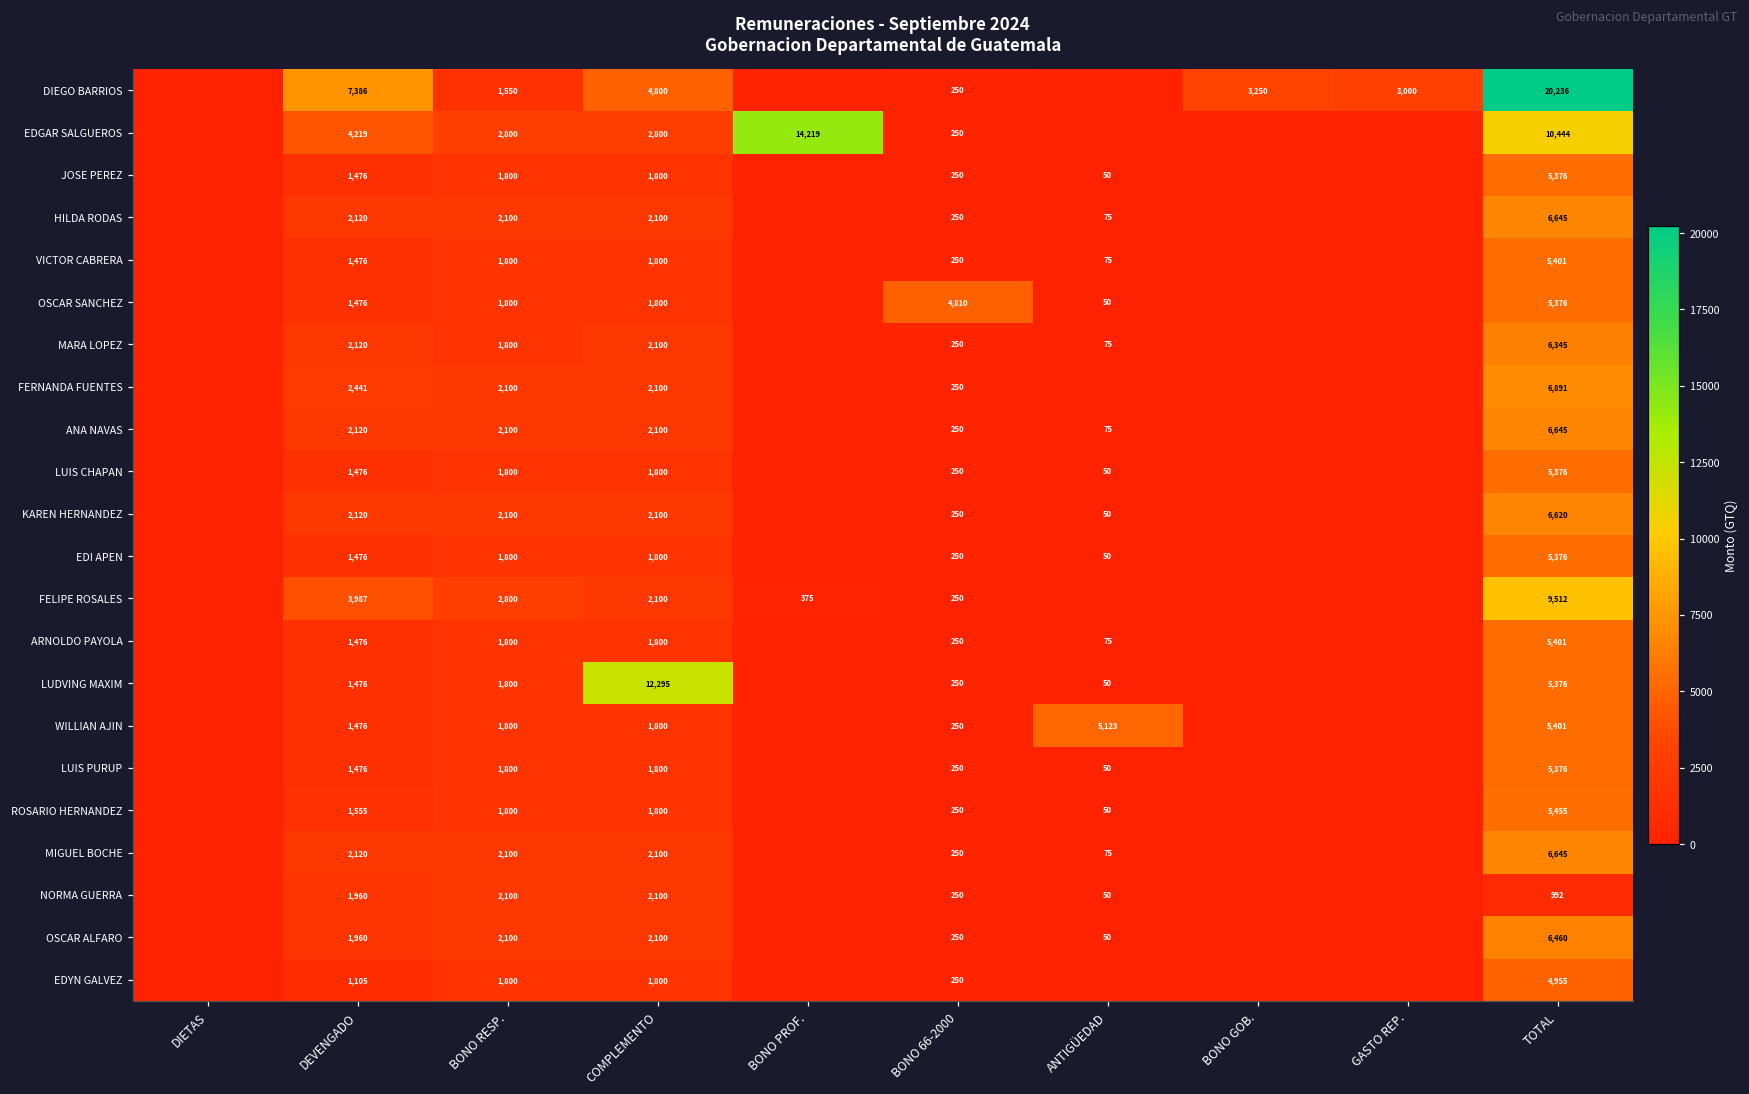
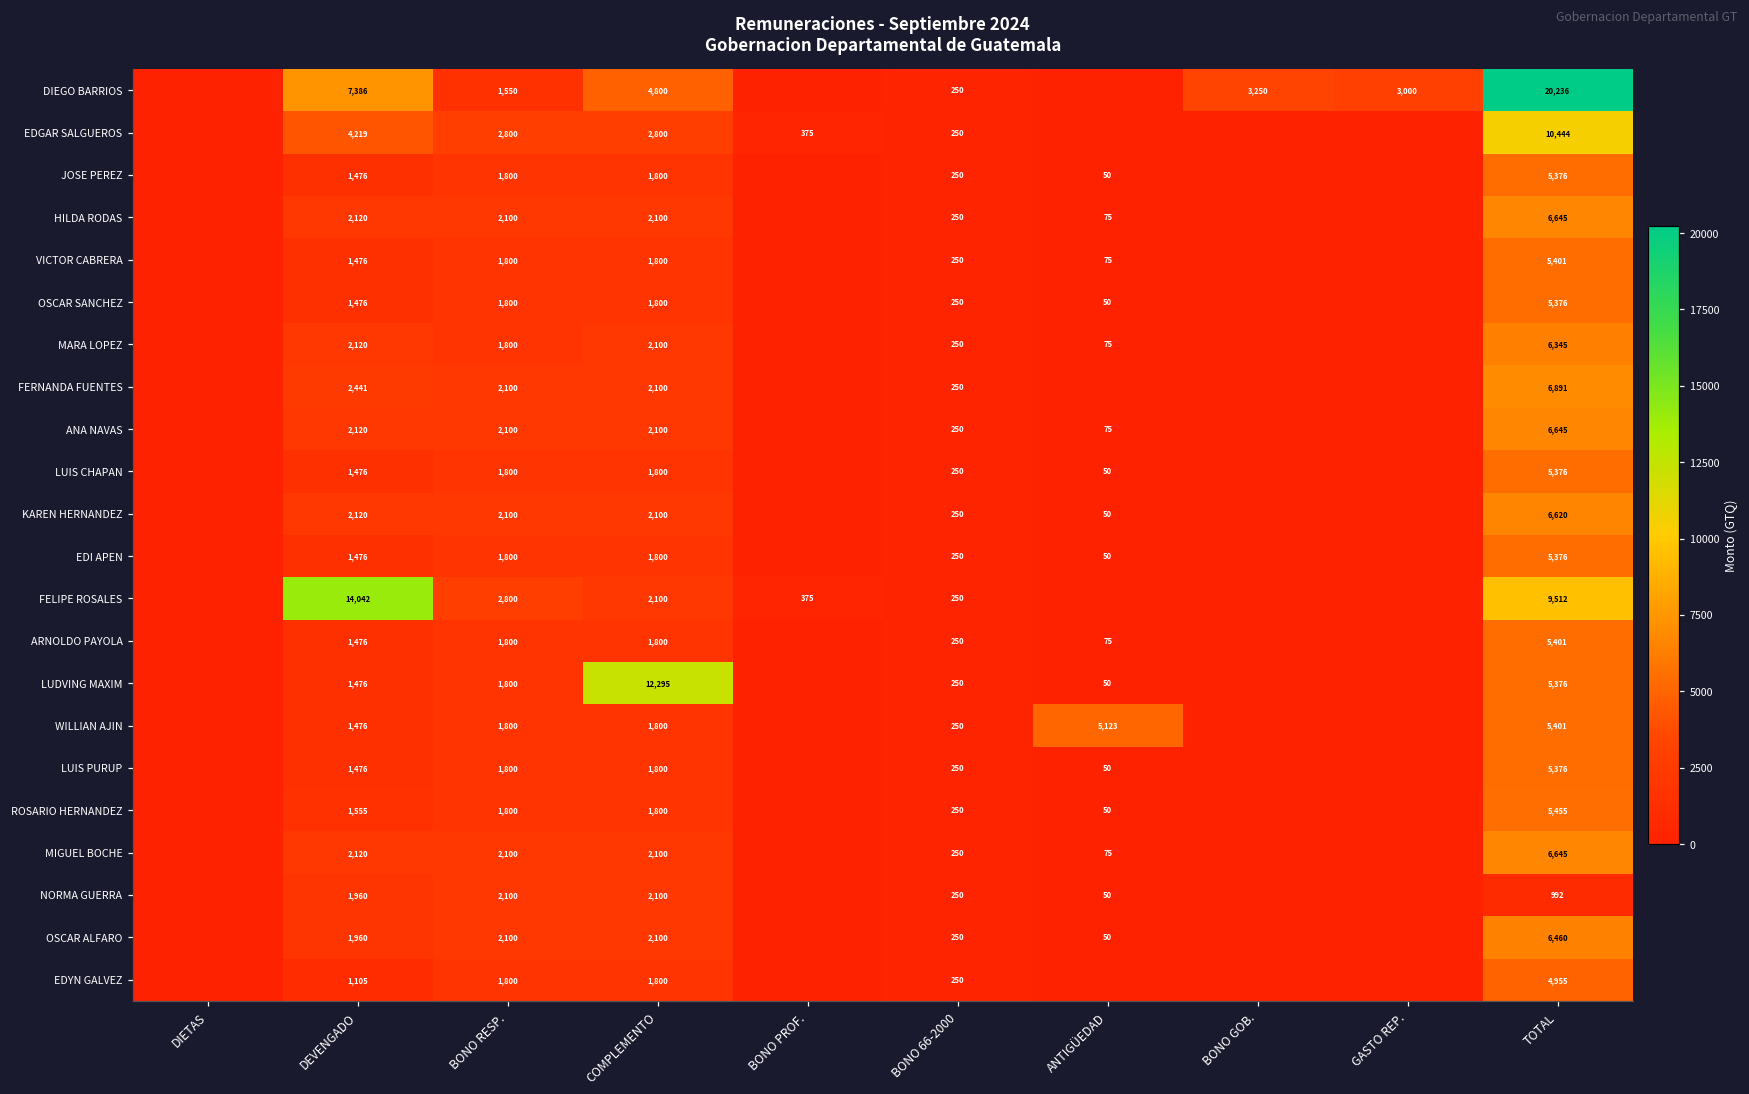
EDGAR SALGUEROS, BONO PROF.: 14,219 -> 375
OSCAR SANCHEZ, BONO 66-2000: 4,810 -> 250
FELIPE ROSALES, DEVENGADO: 3,987 -> 14,042
